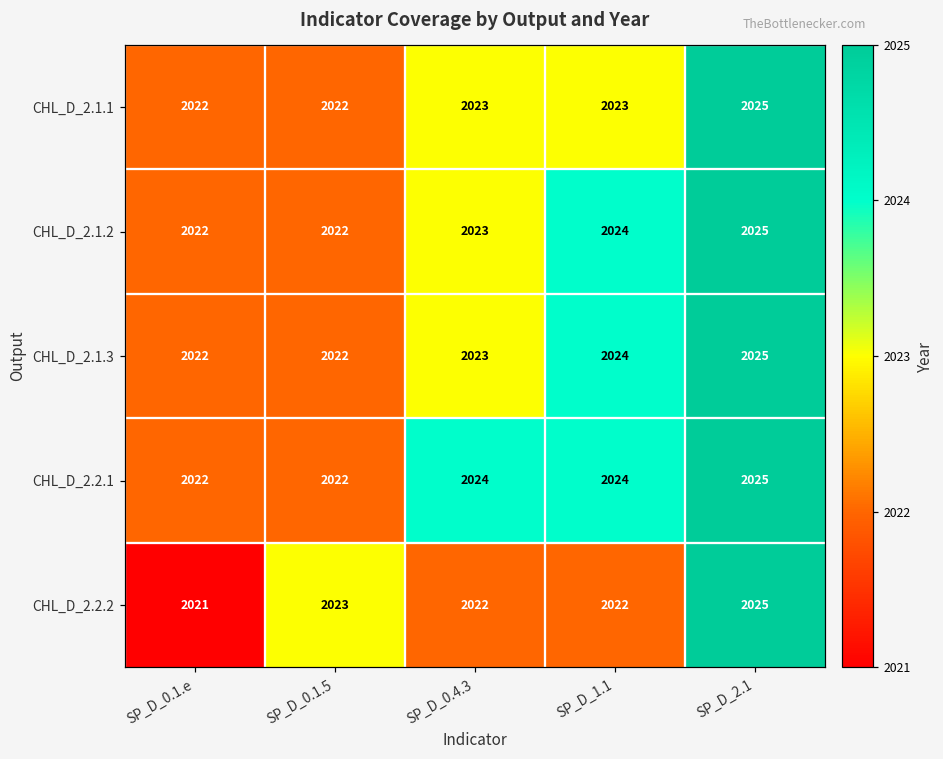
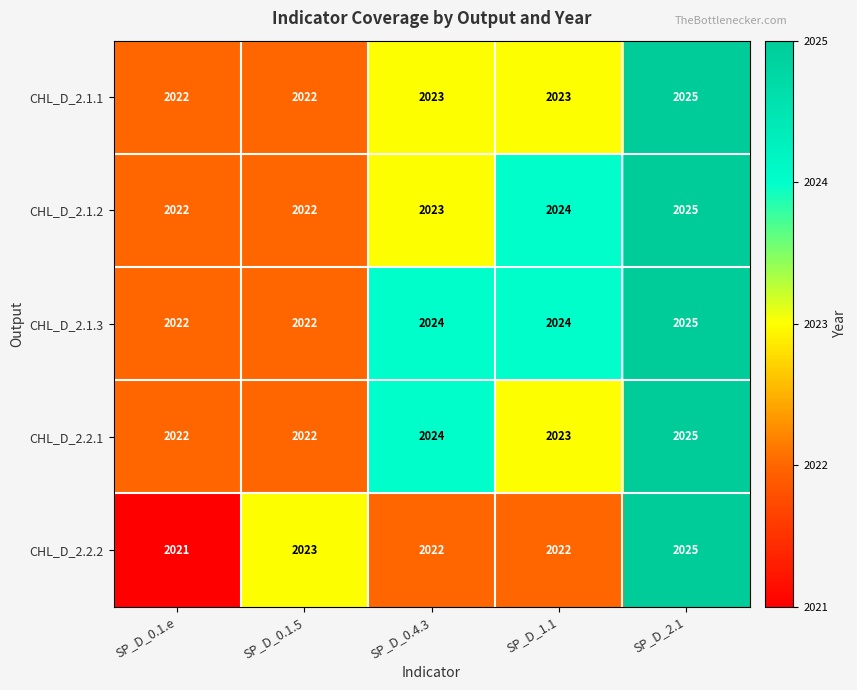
CHL_D_2.1.3, SP_D_0.4.3: 2023 -> 2024
CHL_D_2.2.1, SP_D_1.1: 2024 -> 2023
